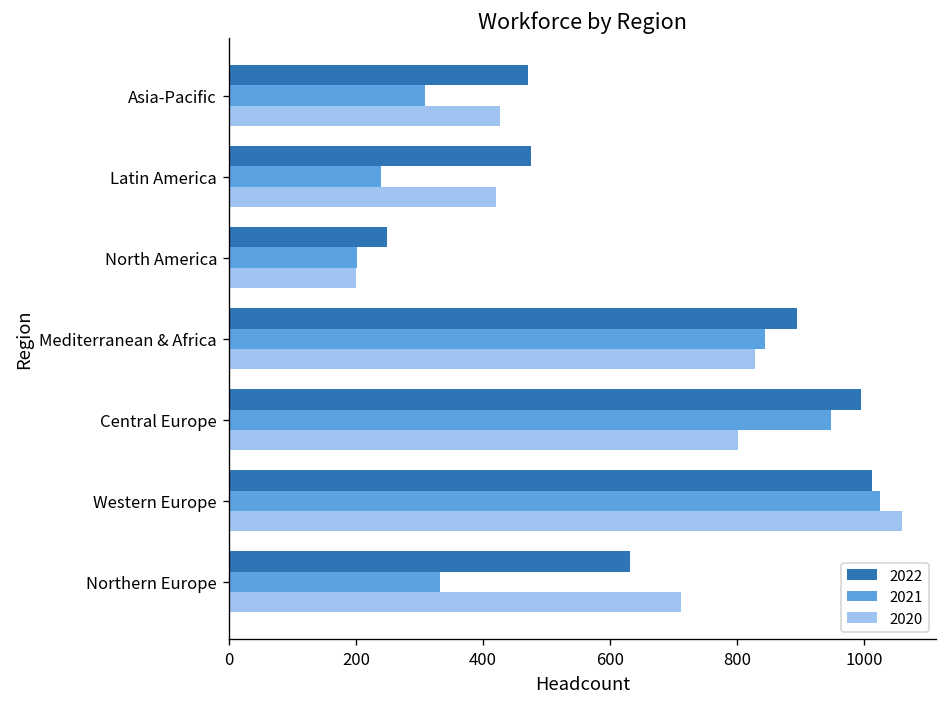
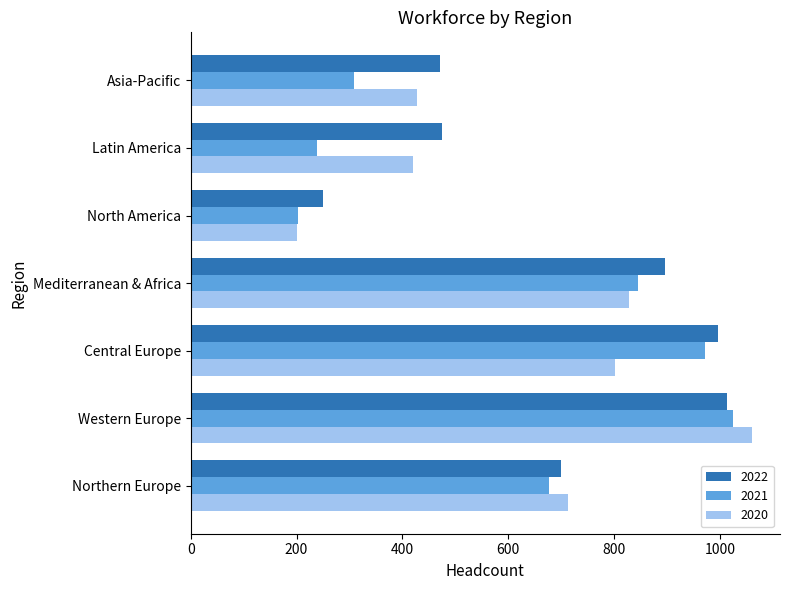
2021, Central Europe: 950 -> 970
2022, Northern Europe: 630 -> 700
2021, Northern Europe: 330 -> 680
